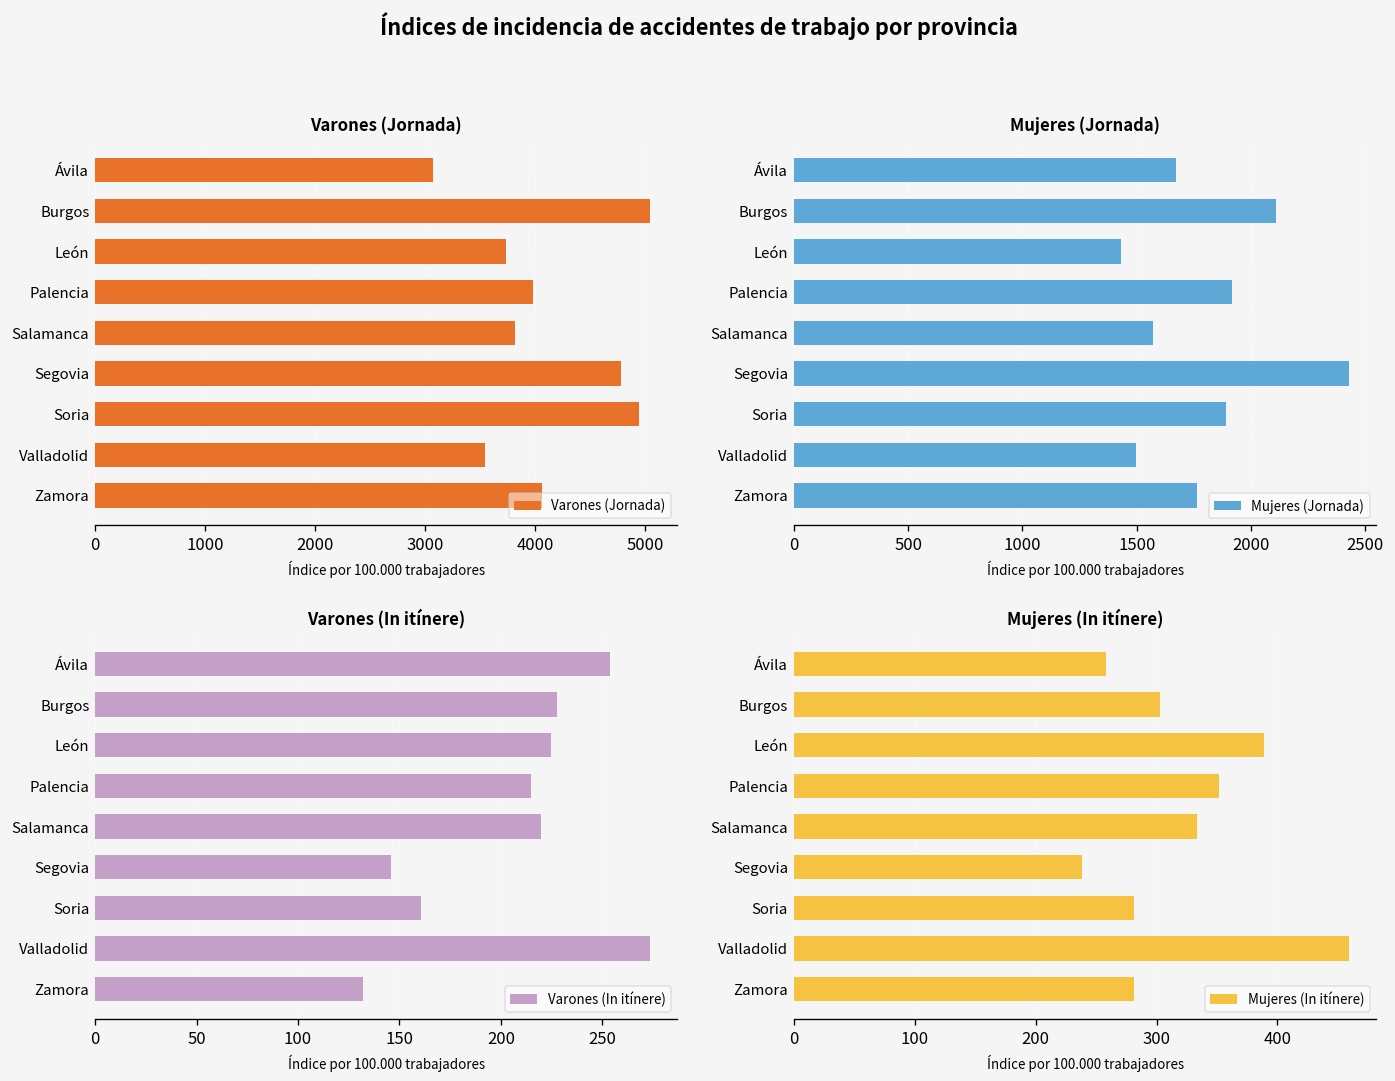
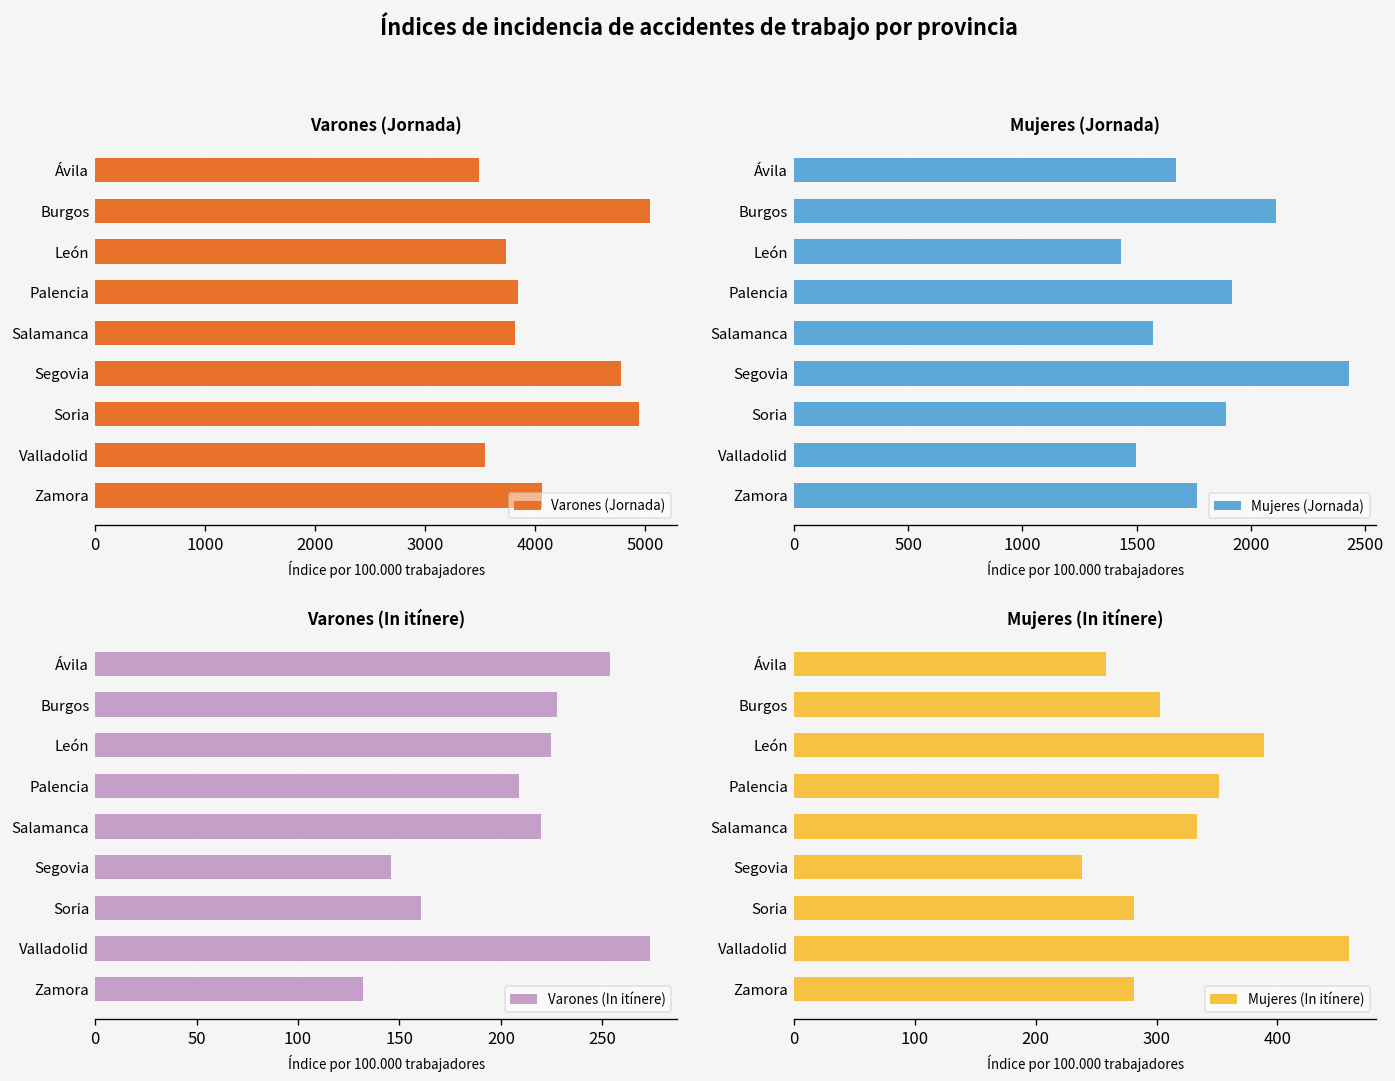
Varones (Jornada), Ávila: 3100 -> 3500
Varones (Jornada), Palencia: 4000 -> 3800
Varones (In itínere), Palencia: 215 -> 209
